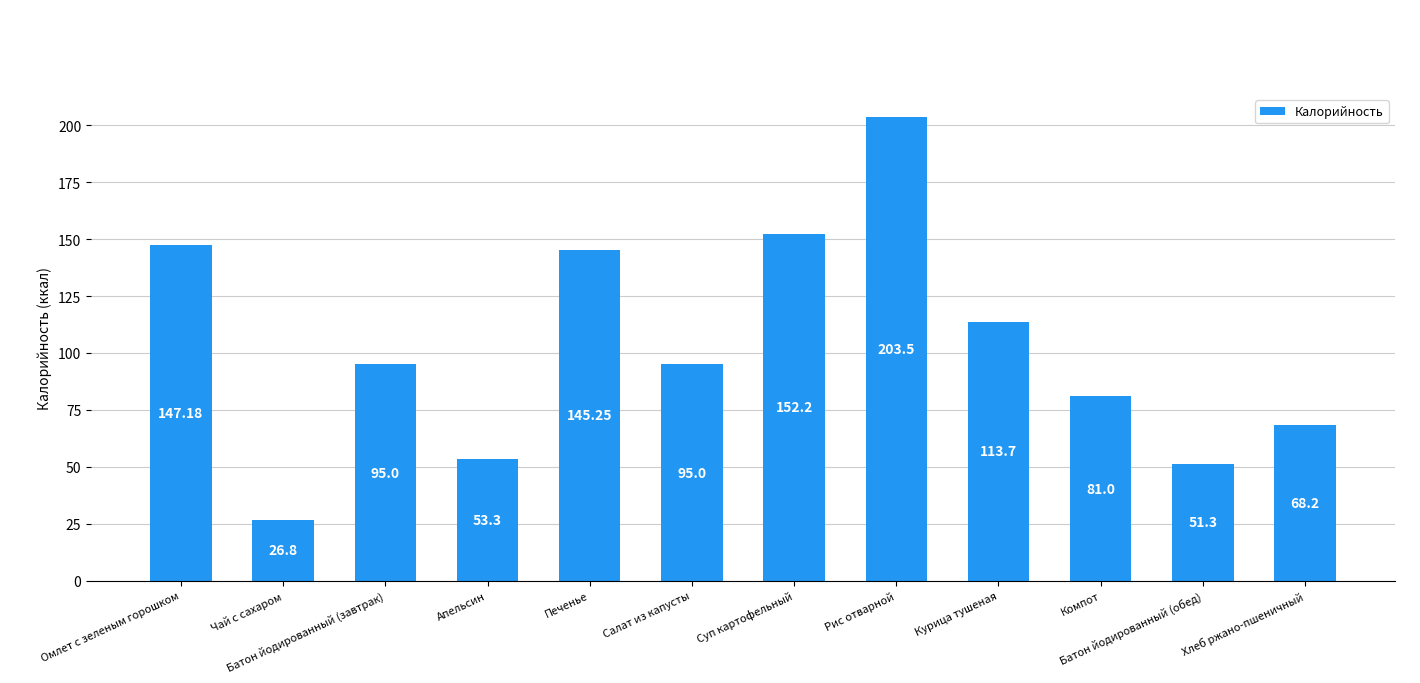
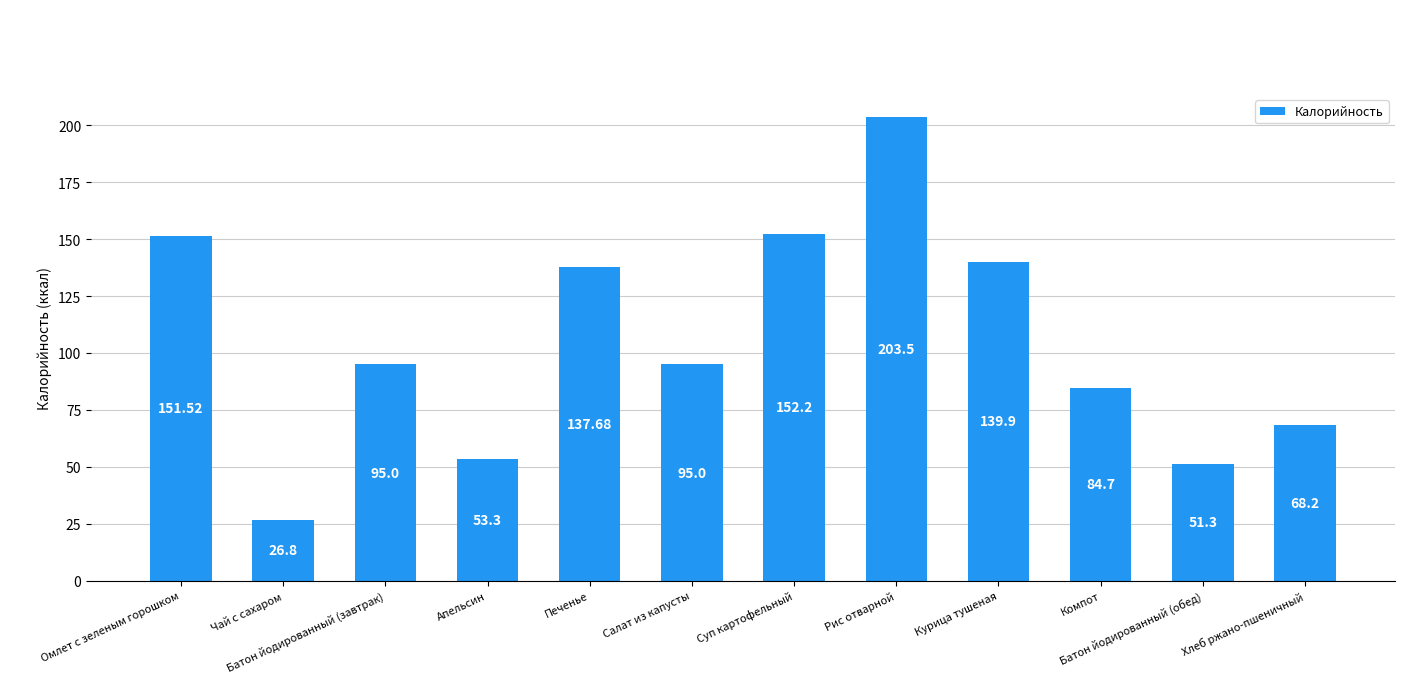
Омлет с зеленым горошком: 147.18 -> 151.52
Печенье: 145.25 -> 137.68
Курица тушеная: 113.7 -> 139.9
Компот: 81.0 -> 84.7
